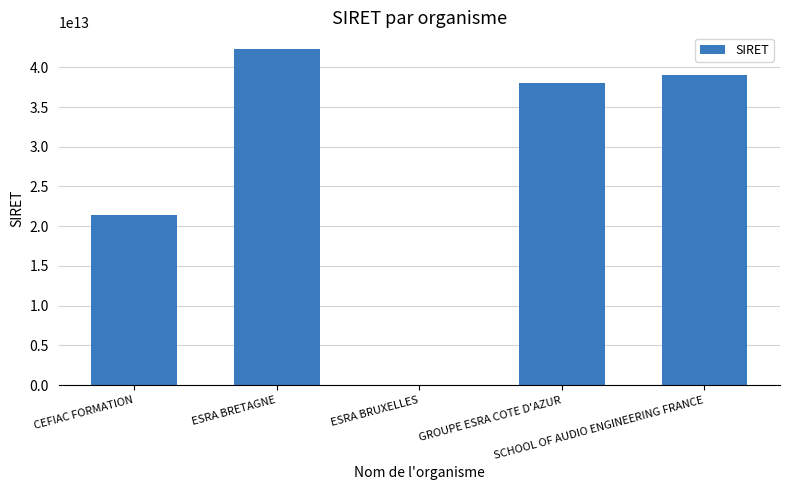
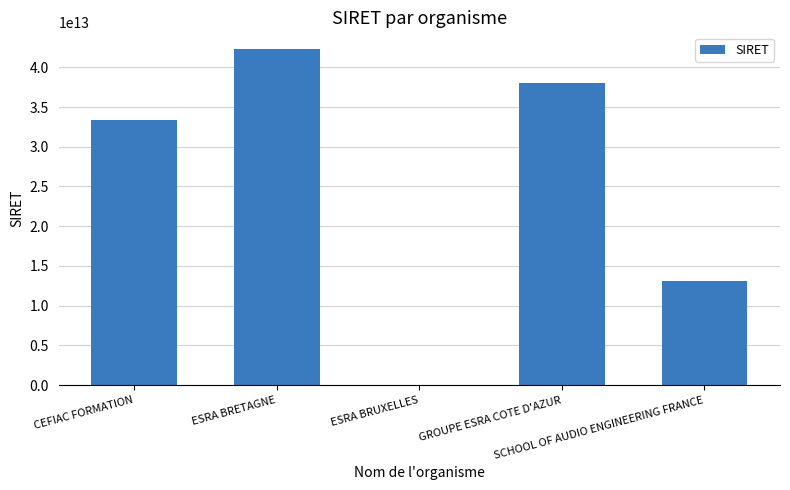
CEFIAC FORMATION: 21000000000000 -> 33000000000000
SCHOOL OF AUDIO ENGINEERING FRANCE: 39000000000000 -> 13000000000000
